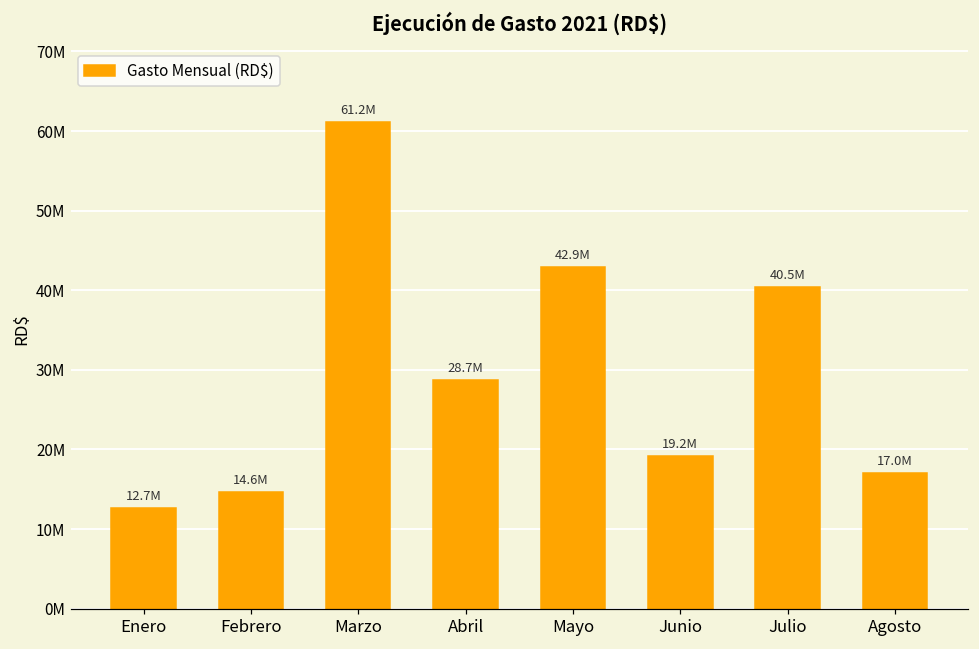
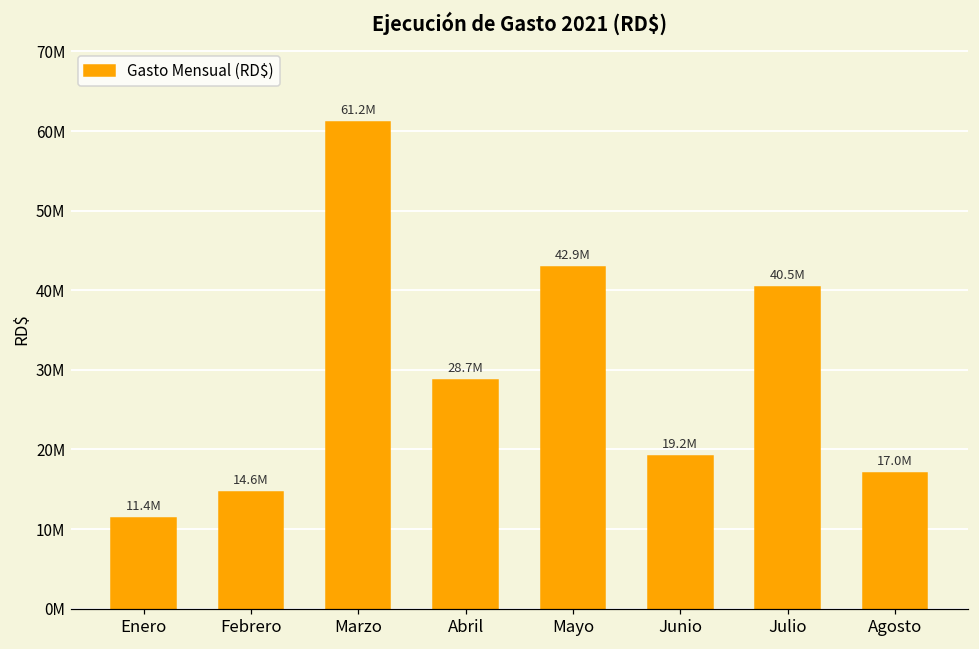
Enero: 12.7M -> 11.4M
